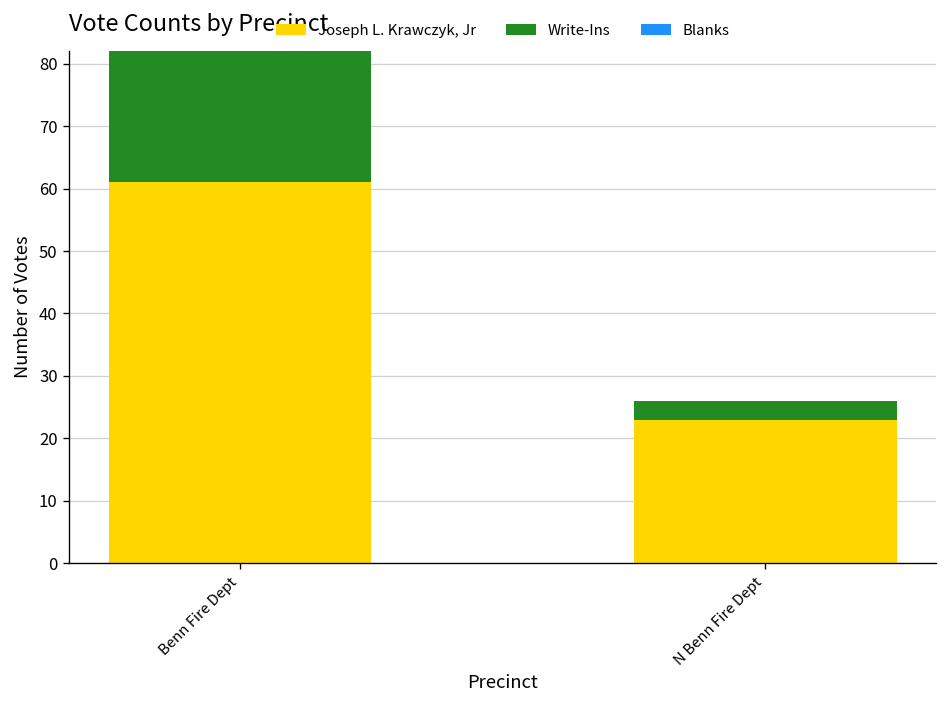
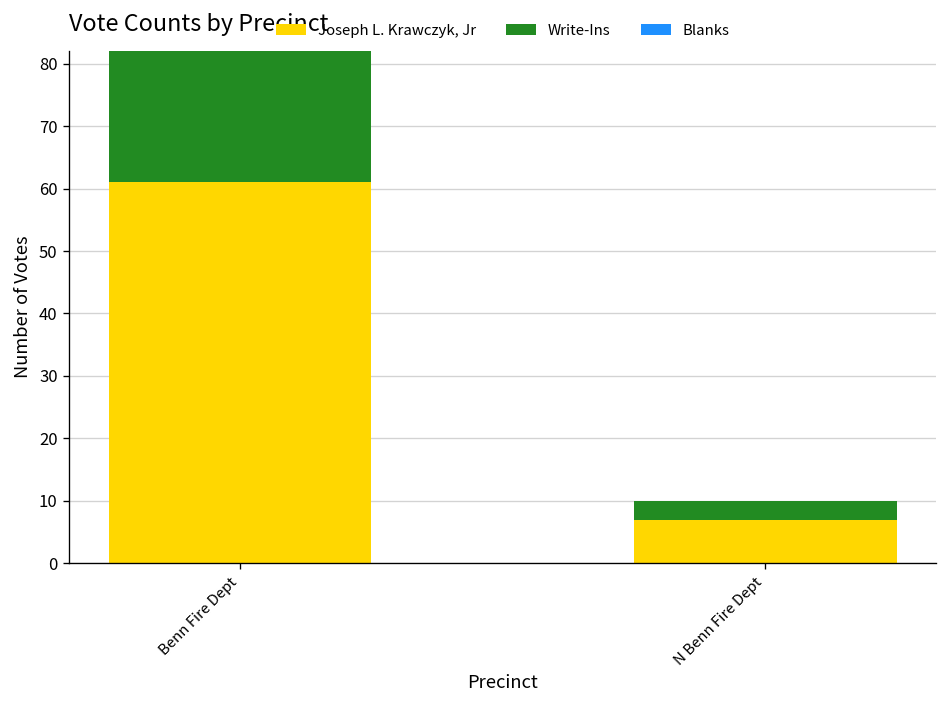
Joseph L. Krawczyk, Jr, N Benn Fire Dept: 23 -> 7
